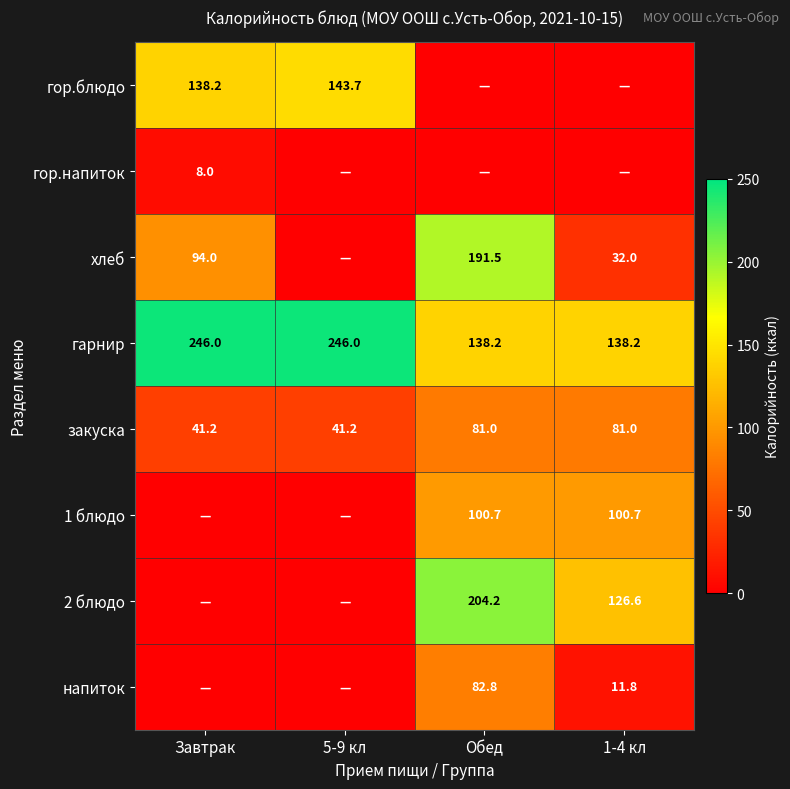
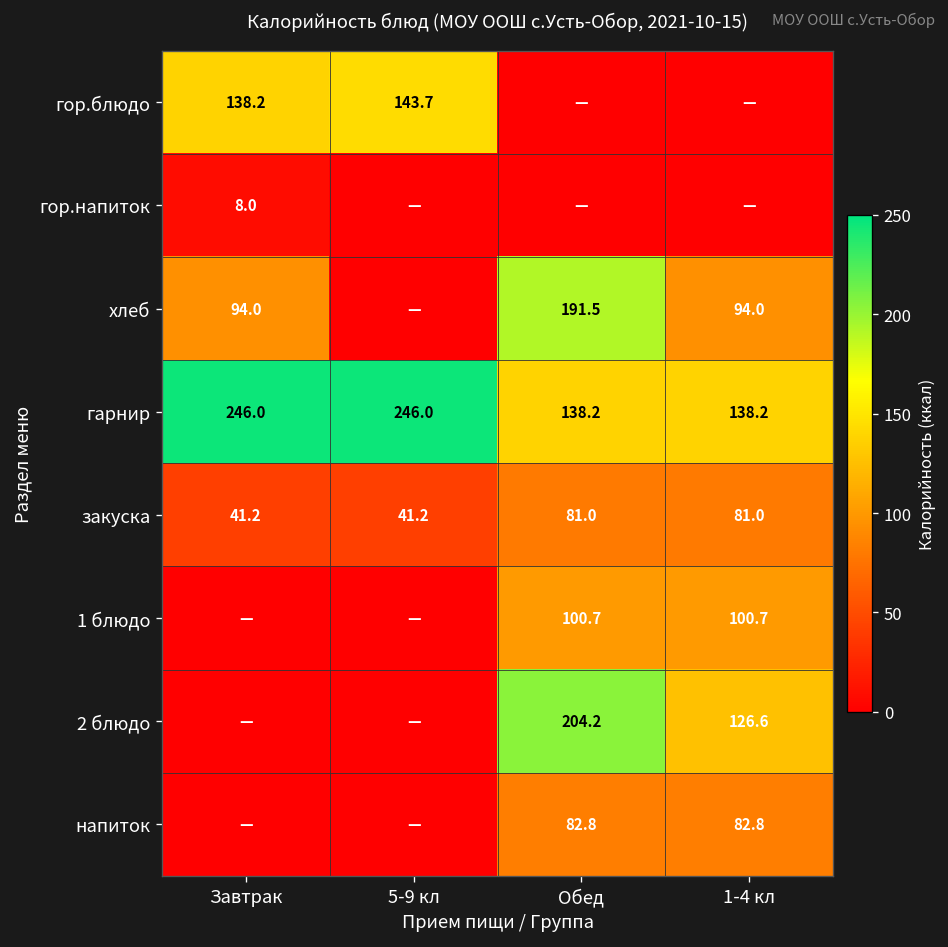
хлеб, 1-4 кл: 32.0 -> 94.0
напиток, 1-4 кл: 11.8 -> 82.8
